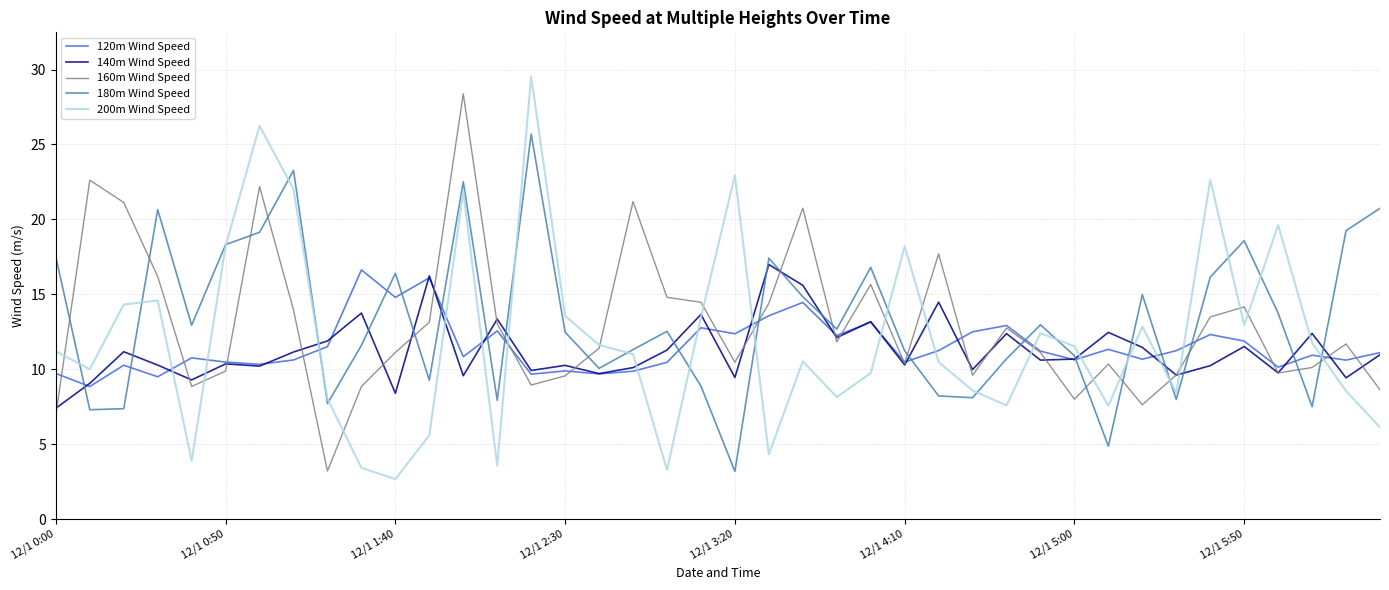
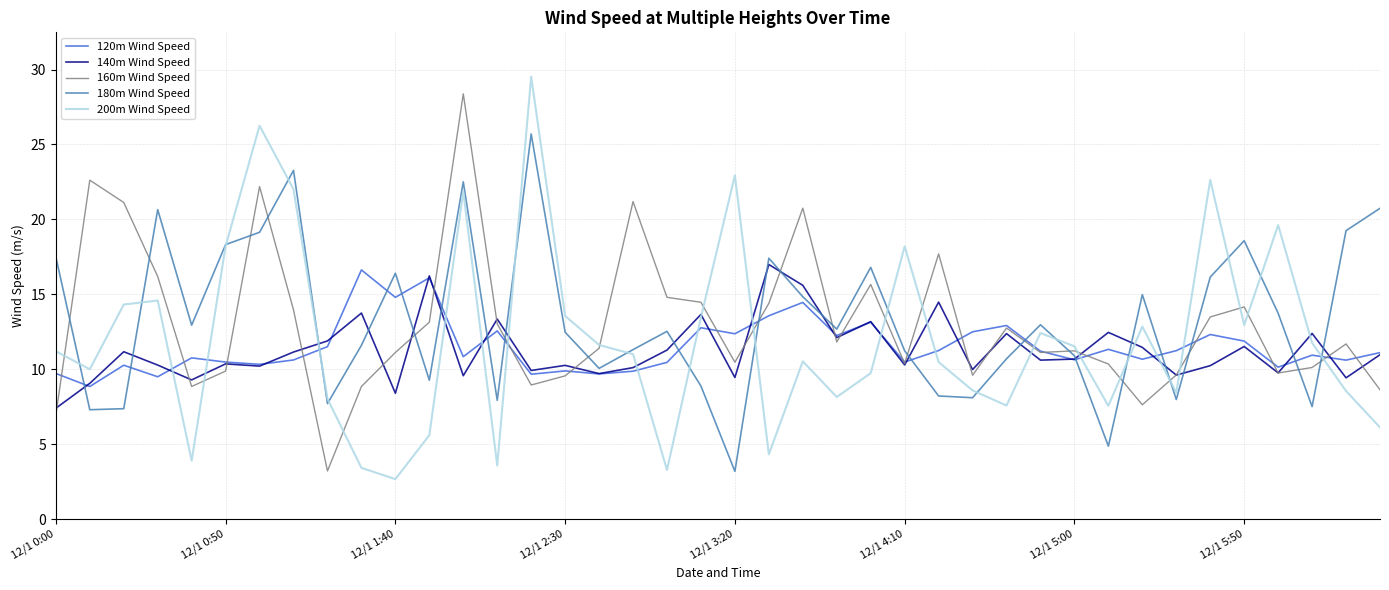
160m Wind Speed, 12/1 5:00: 8.0 -> 11.2
